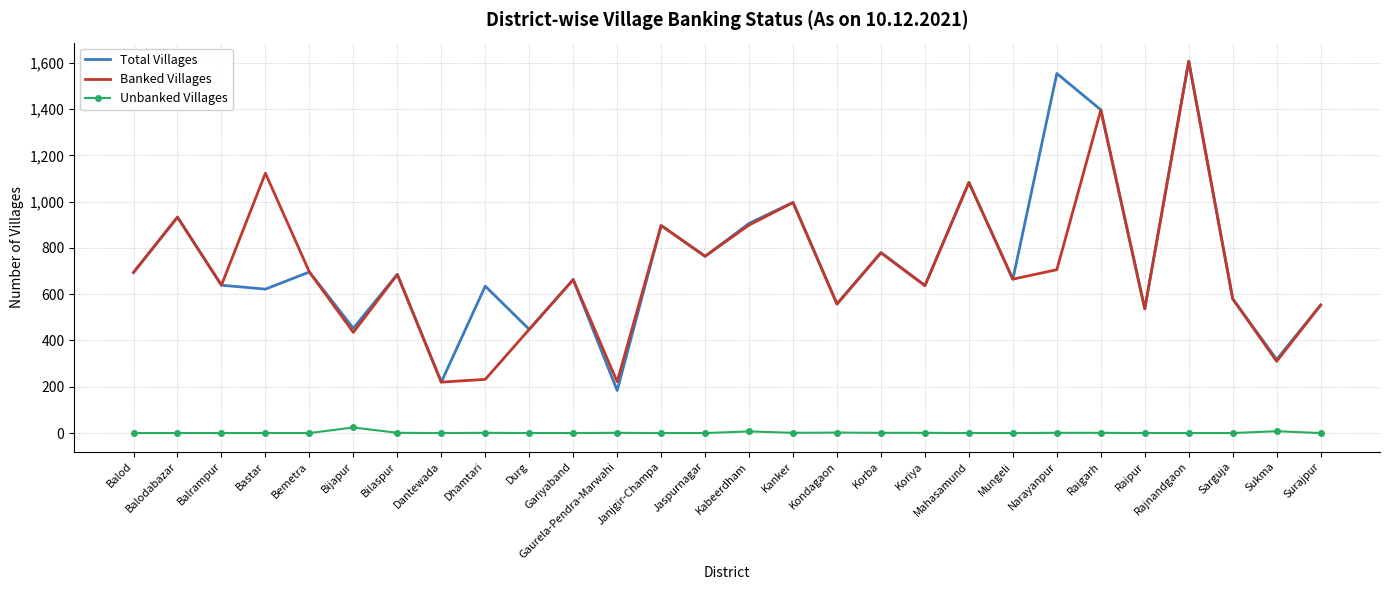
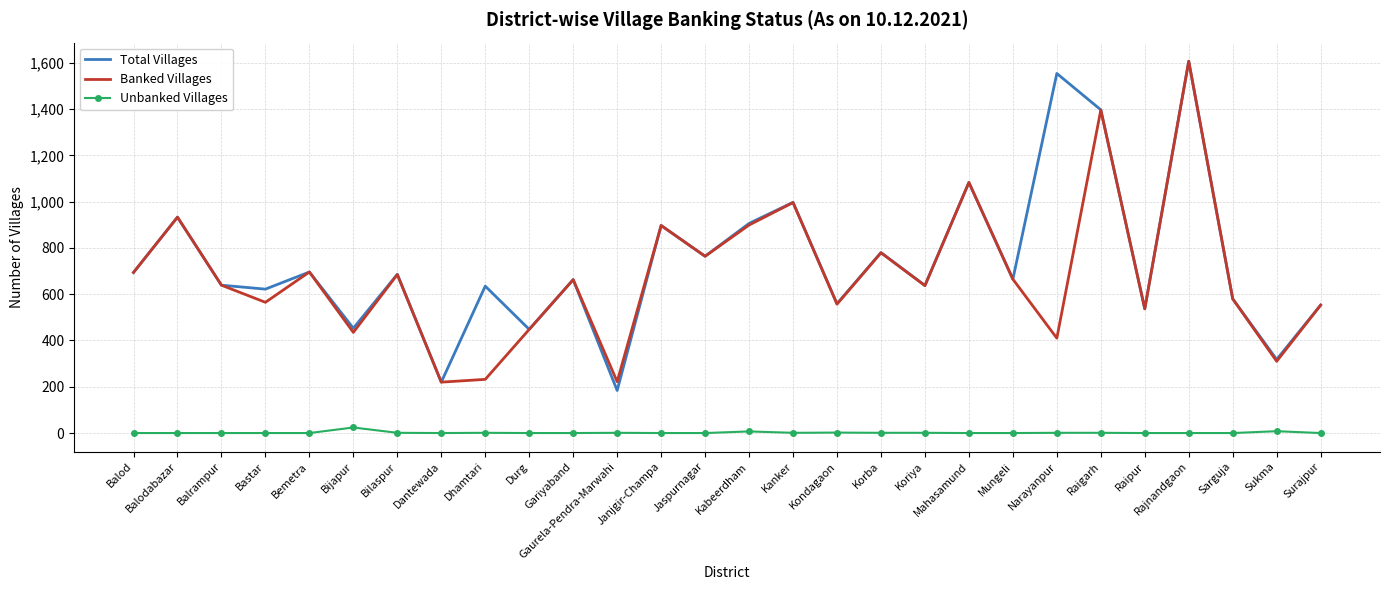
Banked Villages, Bastar: 1,120 -> 570
Banked Villages, Narayanpur: 710 -> 410
